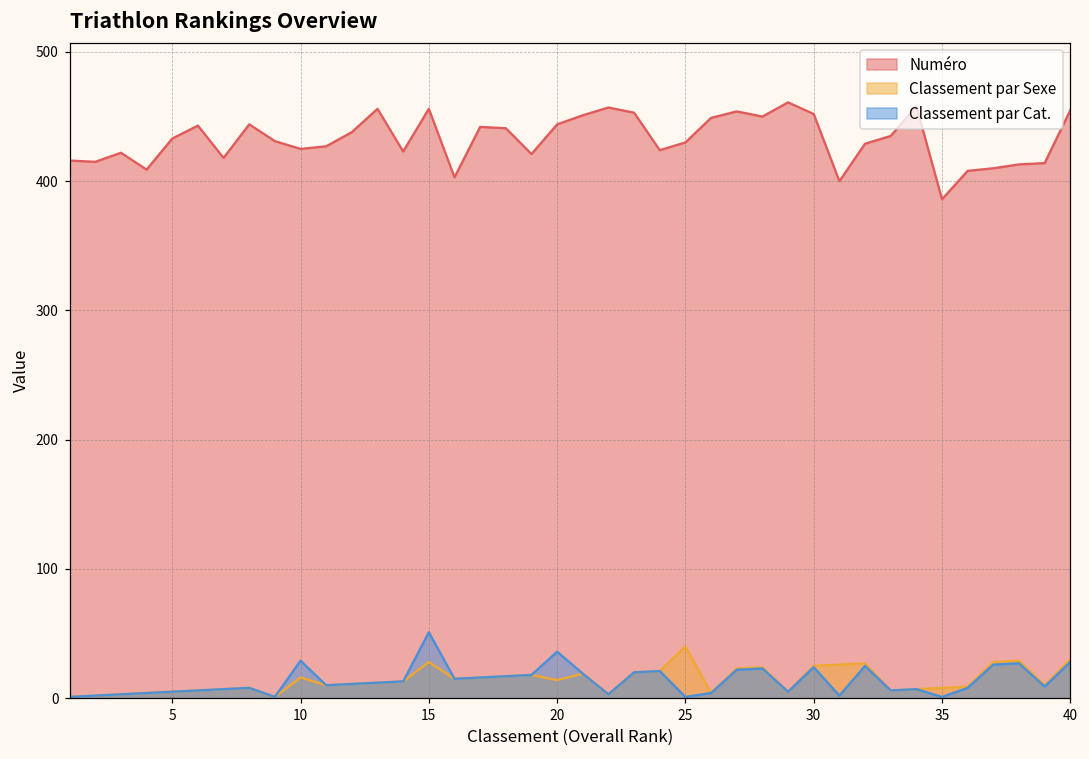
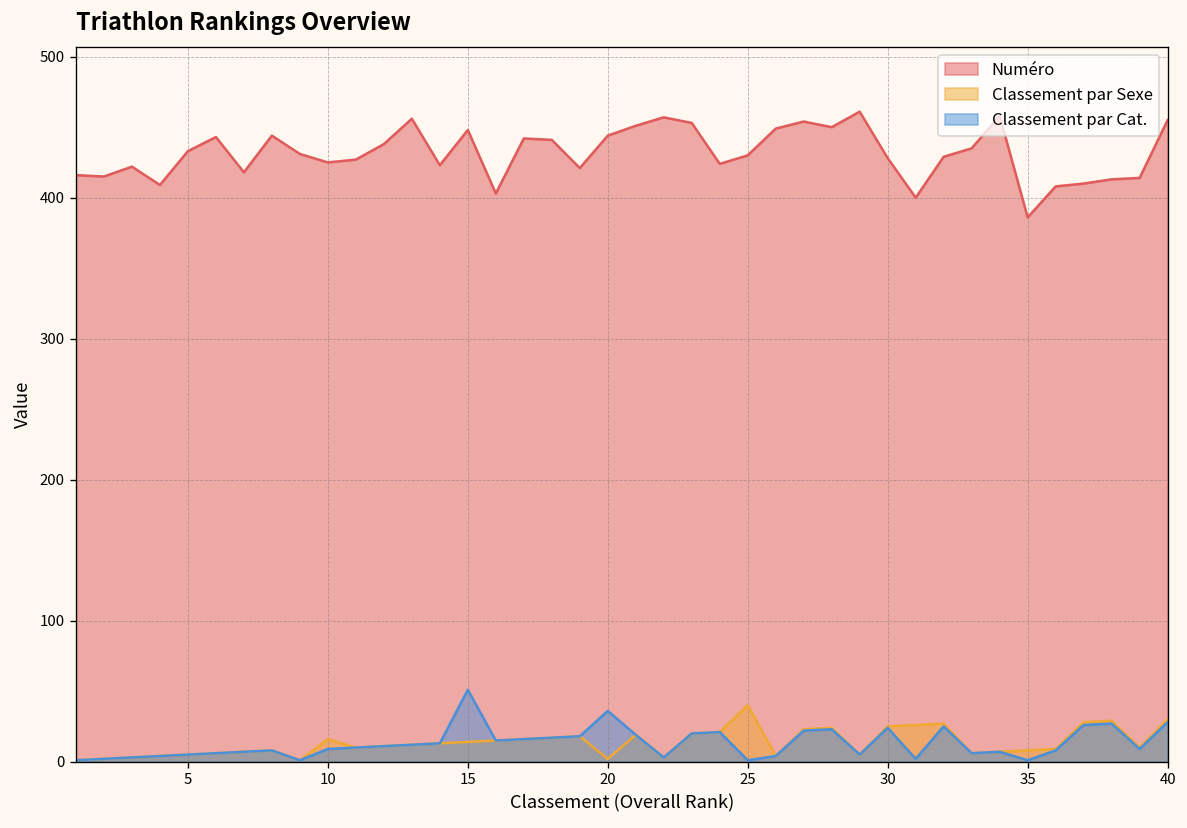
Classement par Cat., 10: 29 -> 9
Numéro, 15: 456 -> 448
Classement par Sexe, 15: 28 -> 14
Classement par Sexe, 20: 14 -> 2
Numéro, 30: 452 -> 428
